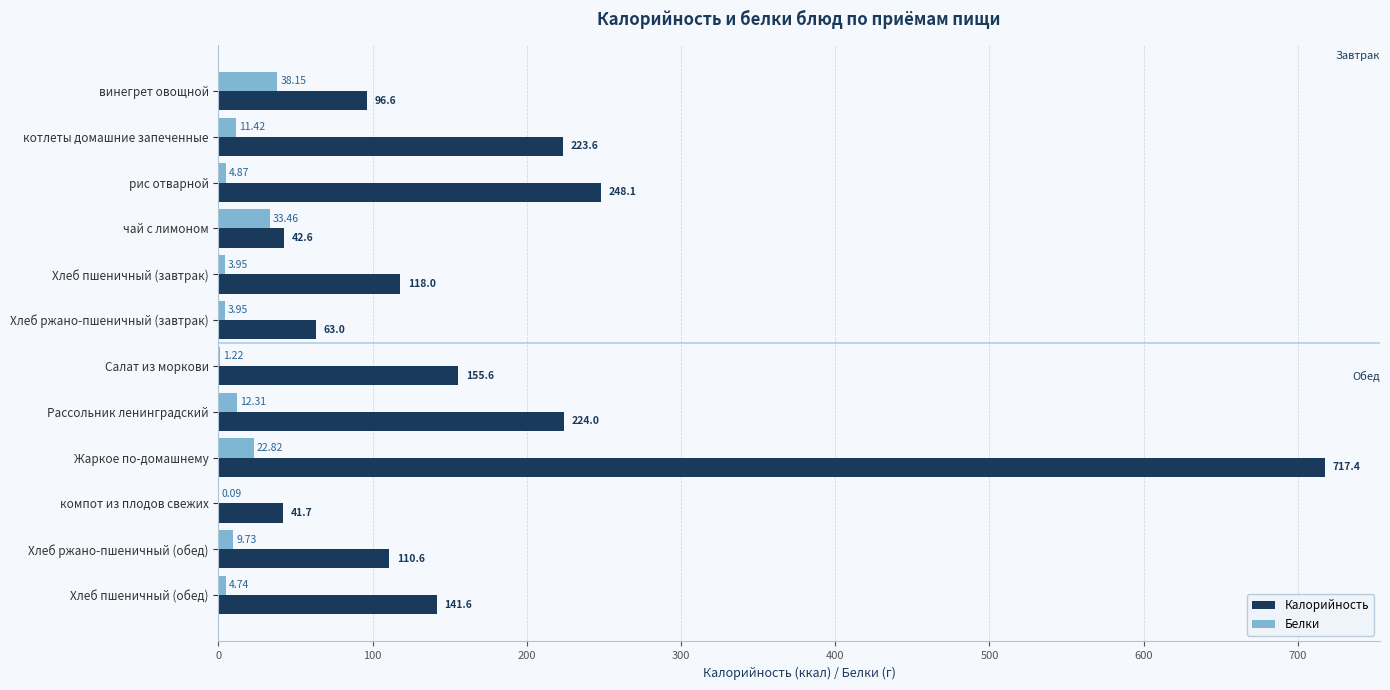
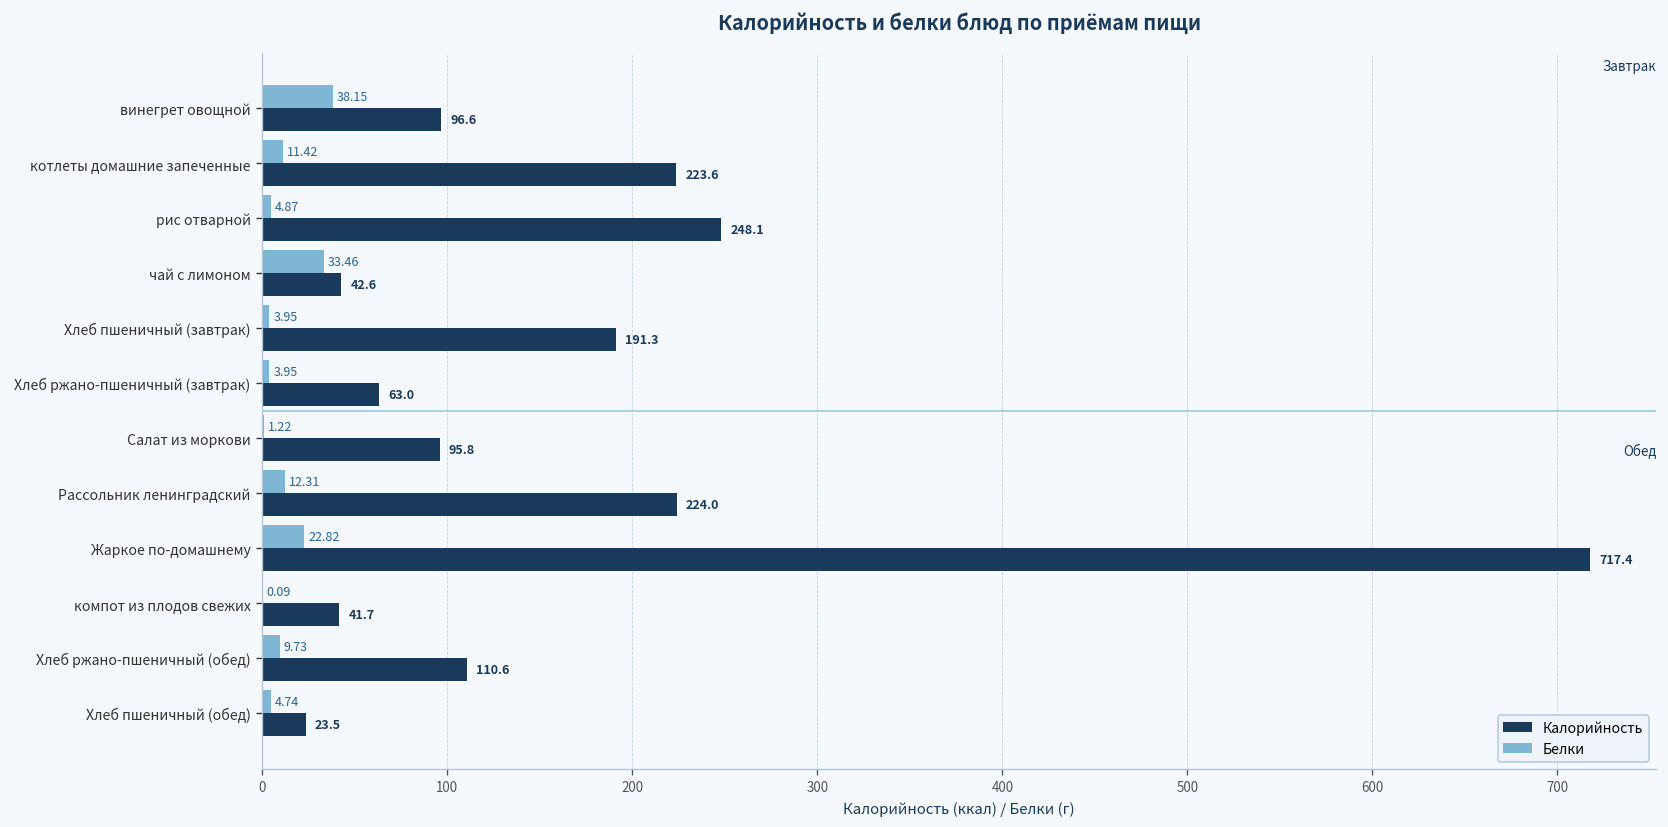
Калорийность, Хлеб пшеничный (завтрак): 118.0 -> 191.3
Калорийность, Салат из моркови: 155.6 -> 95.8
Калорийность, Хлеб пшеничный (обед): 141.6 -> 23.5
